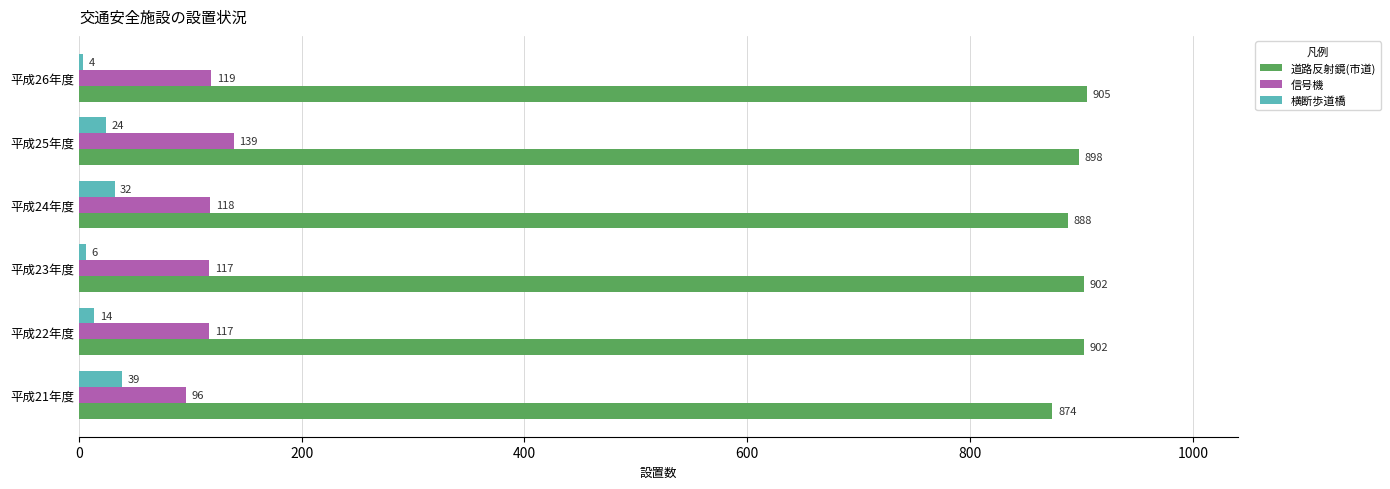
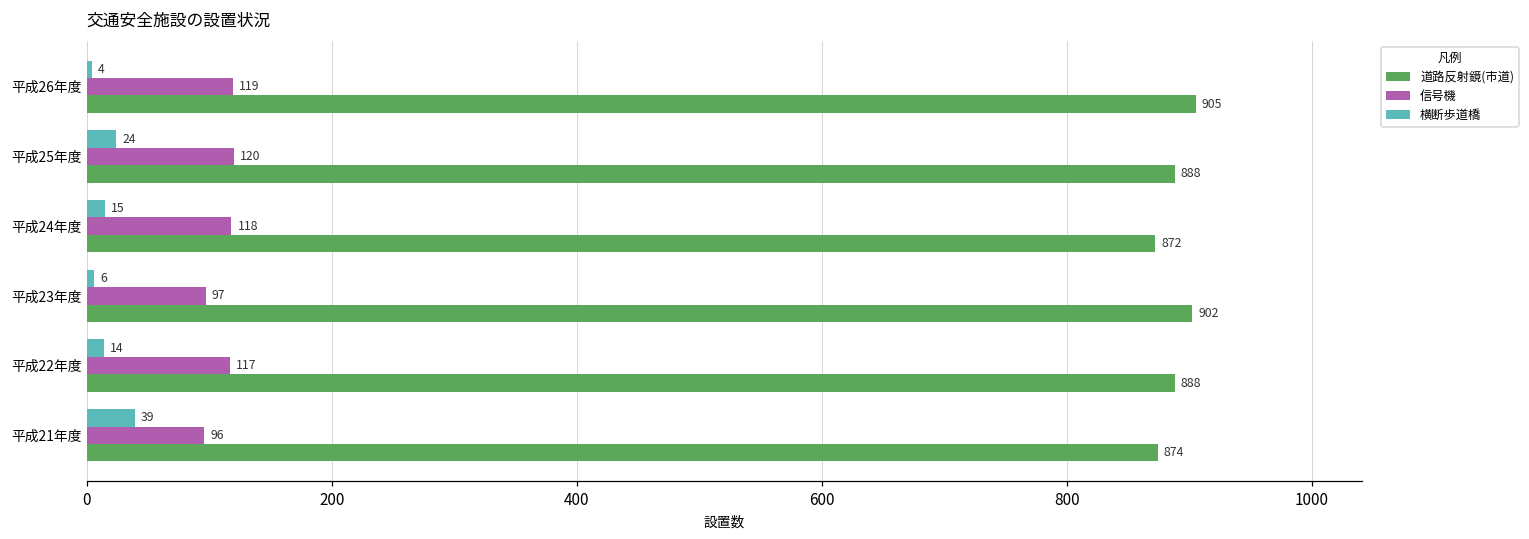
信号機, 平成25年度: 139 -> 120
道路反射鏡(市道), 平成25年度: 898 -> 888
横断歩道橋, 平成24年度: 32 -> 15
道路反射鏡(市道), 平成24年度: 888 -> 872
信号機, 平成23年度: 117 -> 97
道路反射鏡(市道), 平成22年度: 902 -> 888
